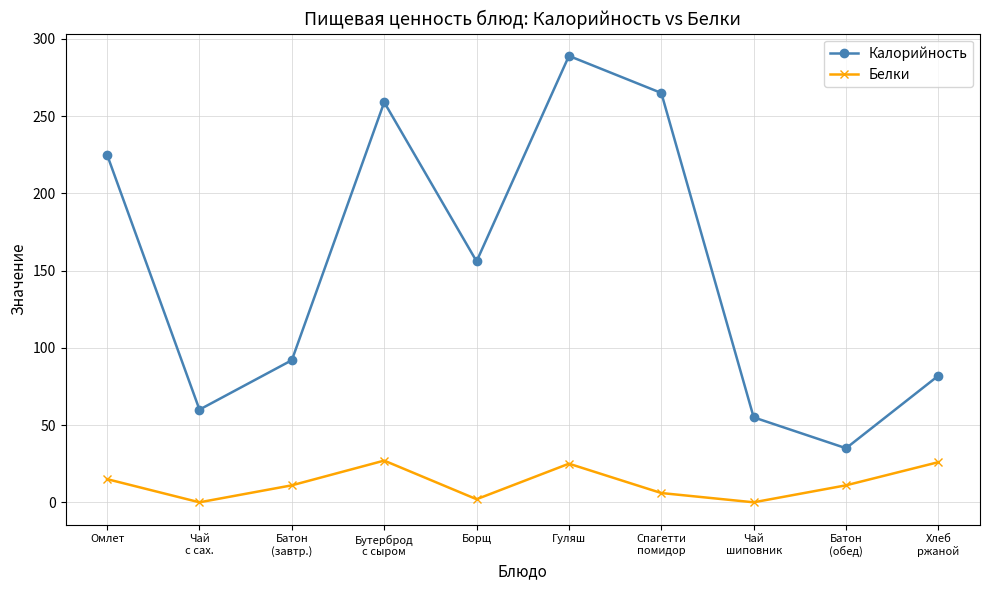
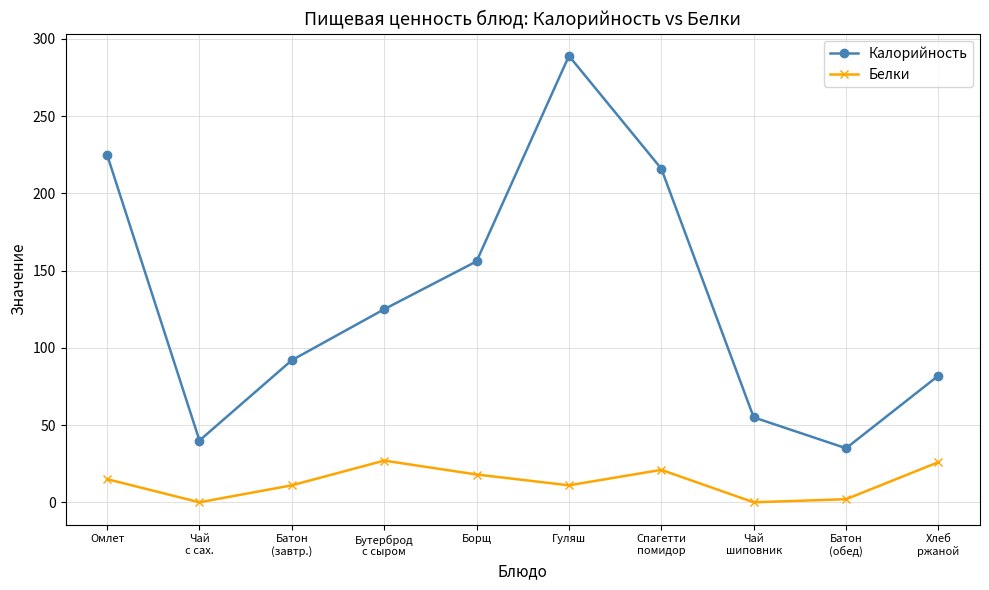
Калорийность, Чай с сах.: 60 -> 40
Калорийность, Бутерброд с сыром: 259 -> 125
Белки, Борщ: 2 -> 18
Белки, Гуляш: 25 -> 11
Калорийность, Спагетти помидор: 265 -> 216
Белки, Спагетти помидор: 6 -> 21
Белки, Батон (обед): 11 -> 2
